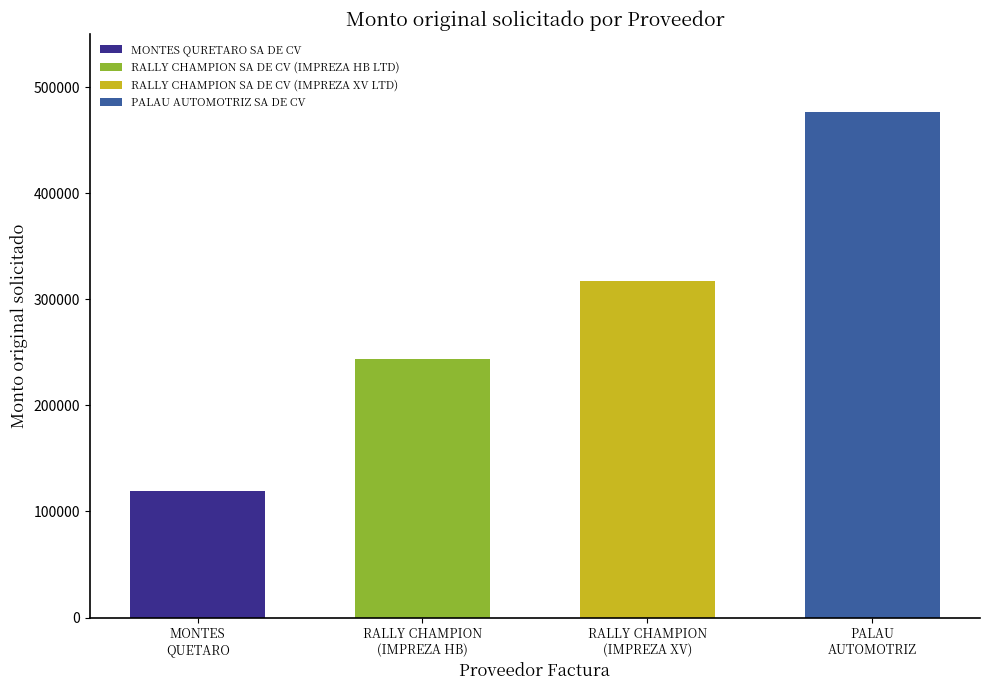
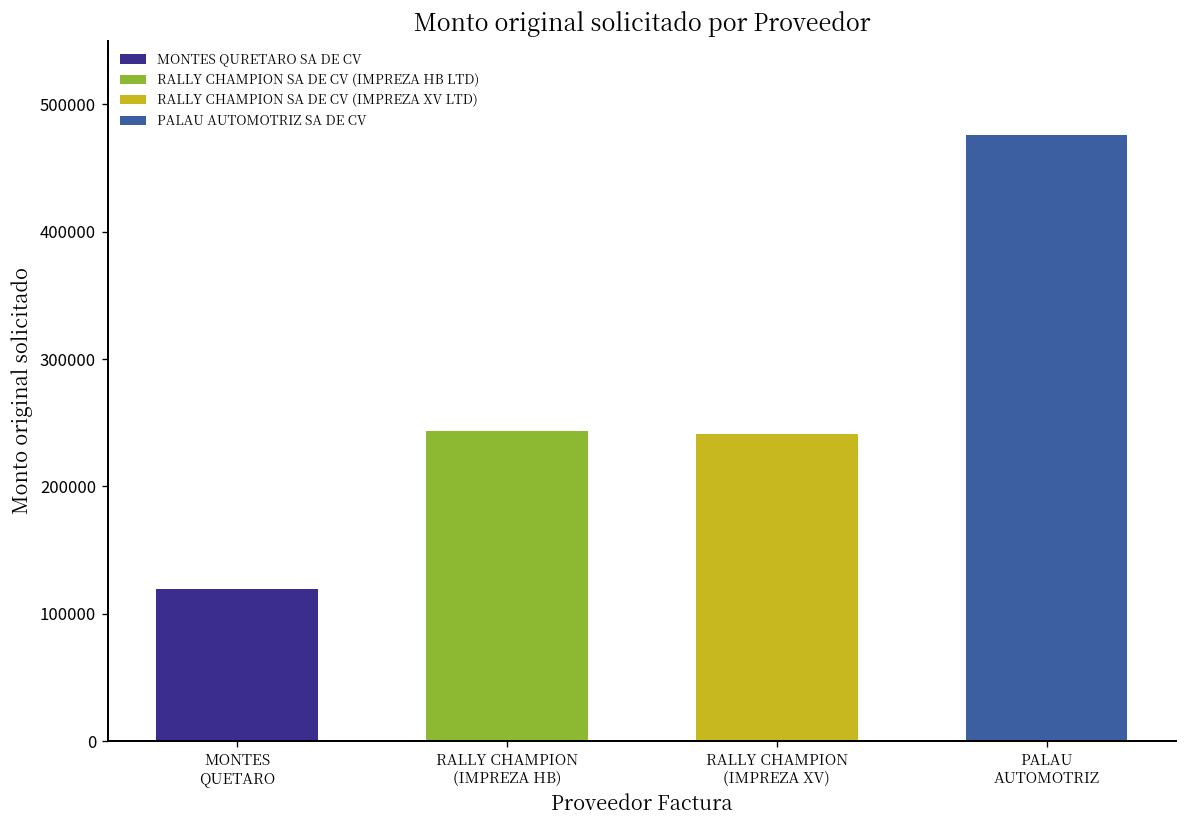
RALLY CHAMPION (IMPREZA XV): 317000 -> 241000
